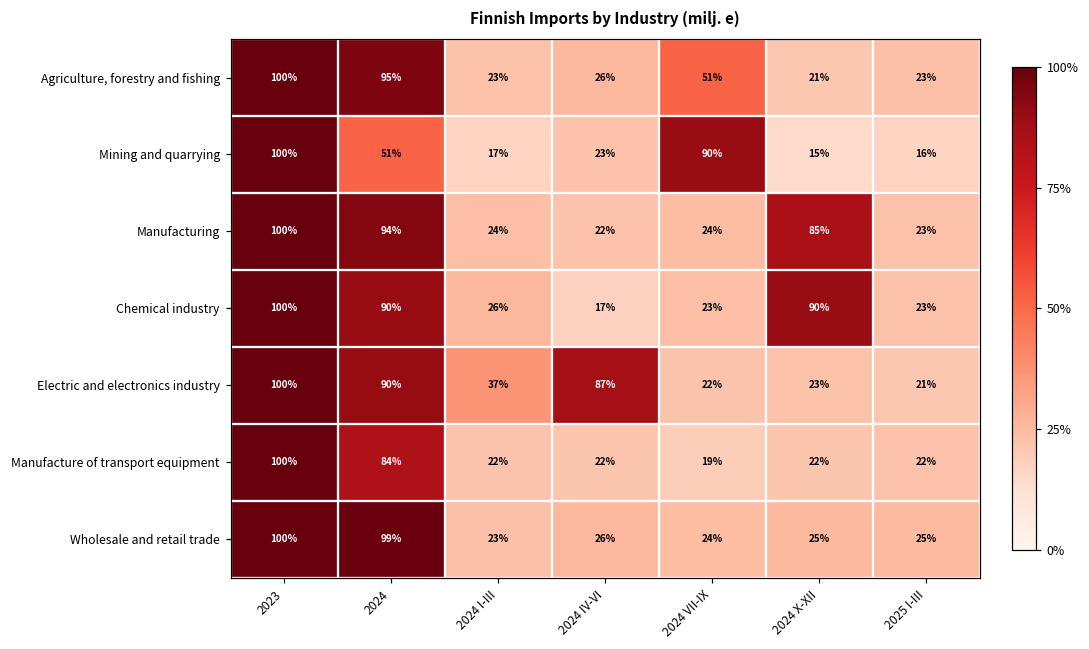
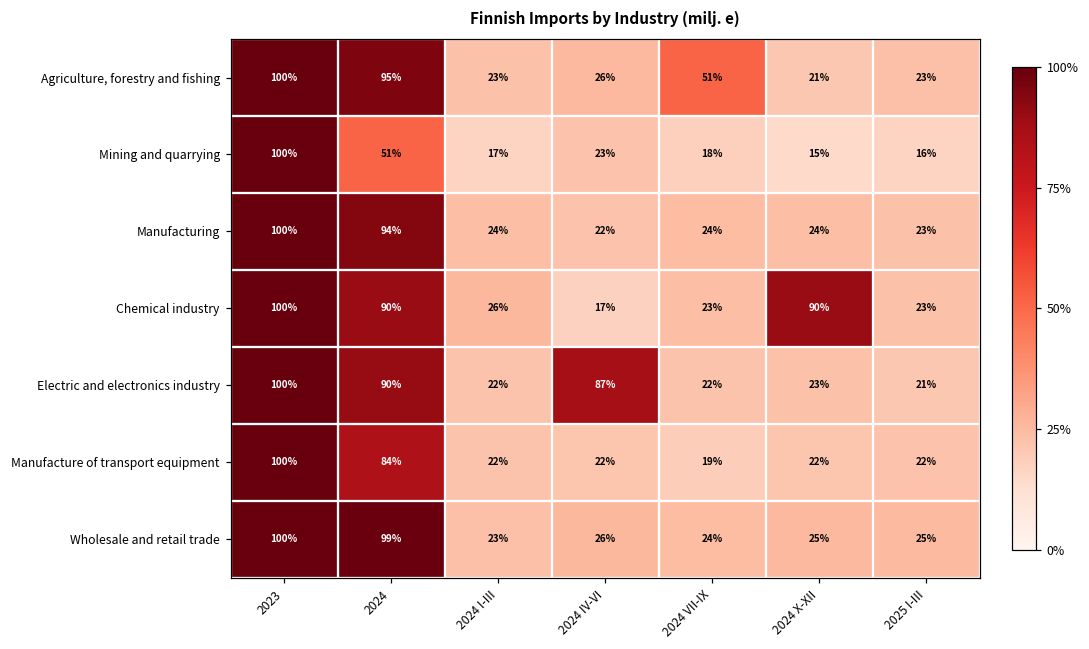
Mining and quarrying, 2024 VII-IX: 90% -> 18%
Manufacturing, 2024 X-XII: 85% -> 24%
Electric and electronics industry, 2024 I-III: 37% -> 22%
